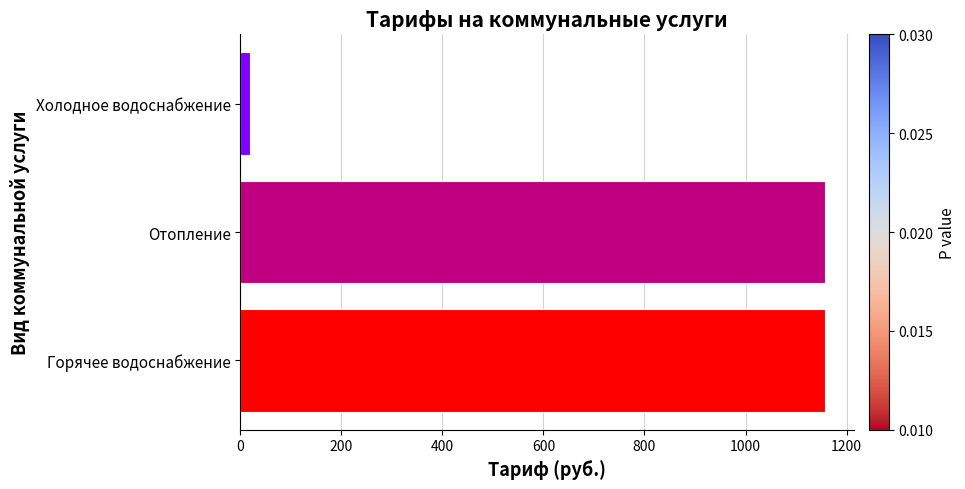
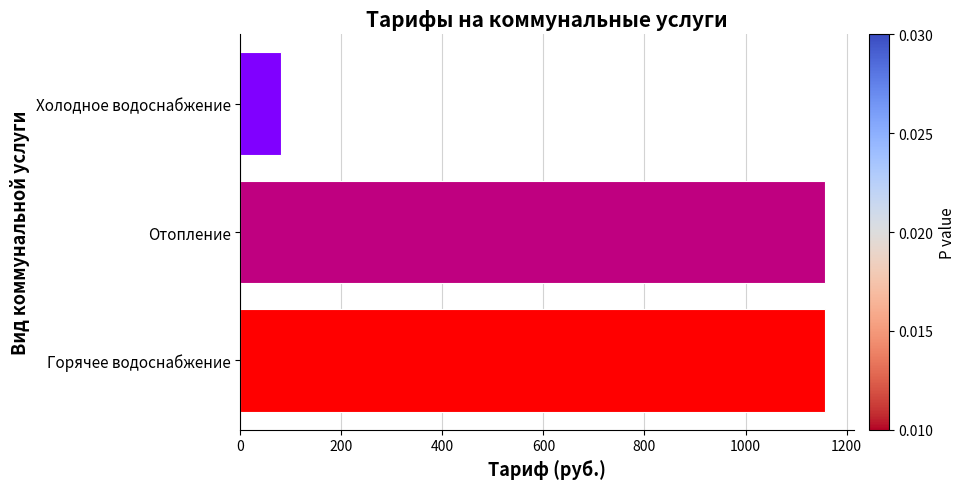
Холодное водоснабжение: 20 -> 80
